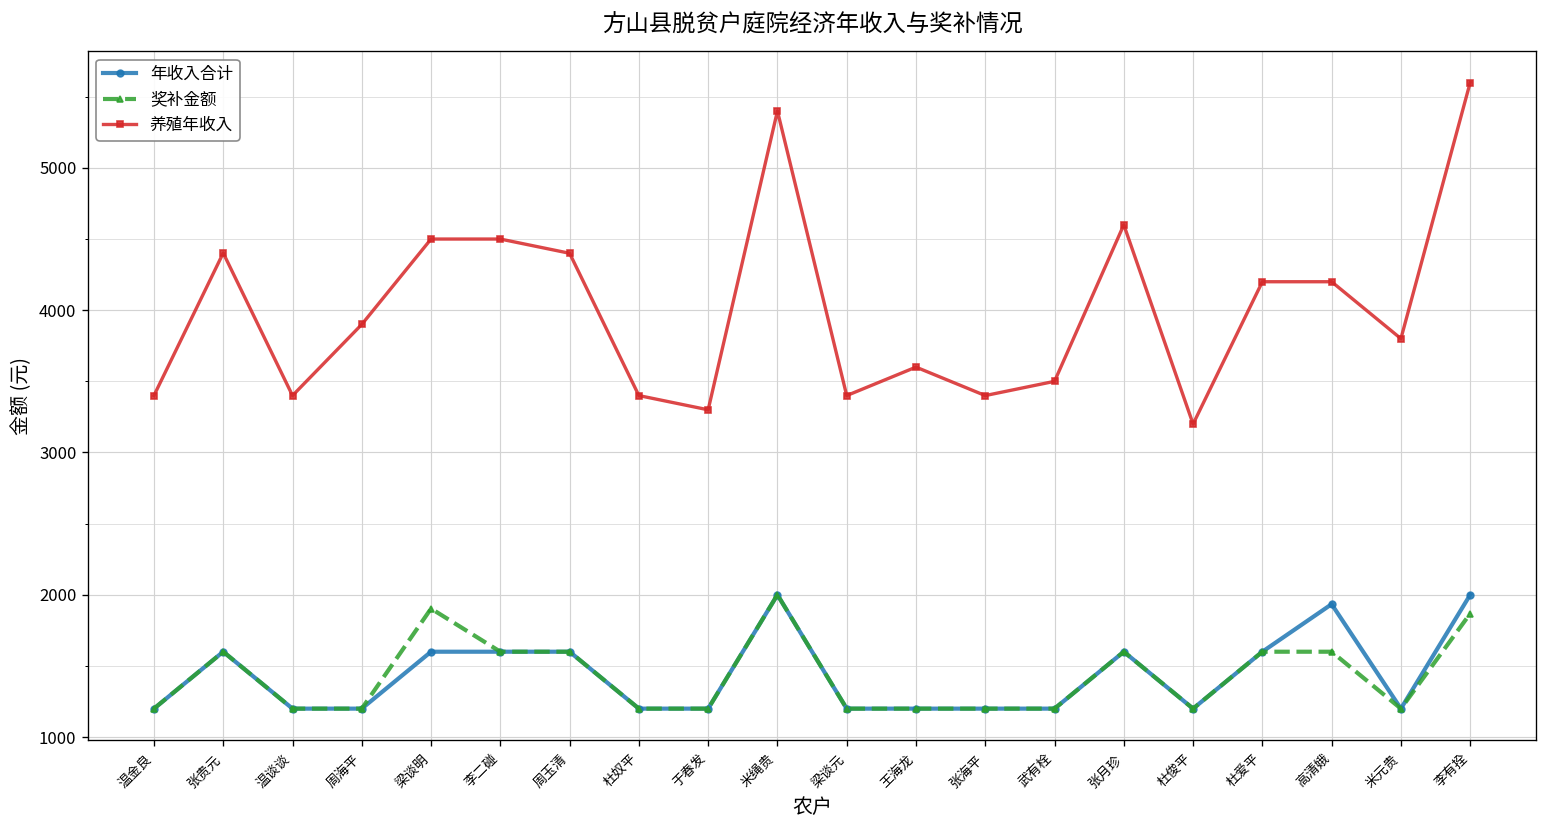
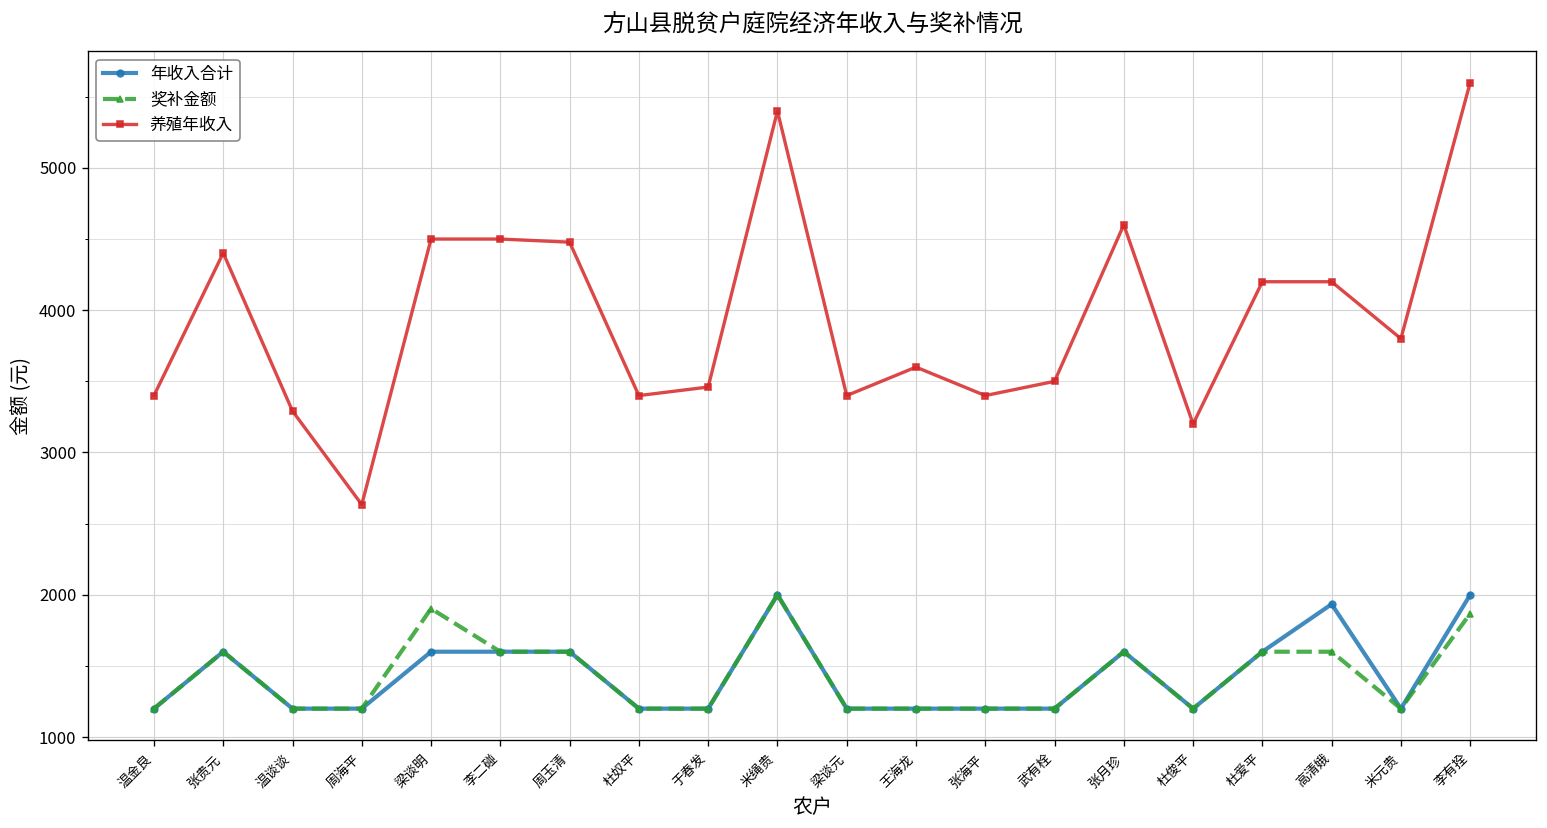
养殖年收入, 温谈谈: 3400 -> 3290
养殖年收入, 周海平: 3900 -> 2630
养殖年收入, 周玉清: 4400 -> 4480
养殖年收入, 于春发: 3300 -> 3460
